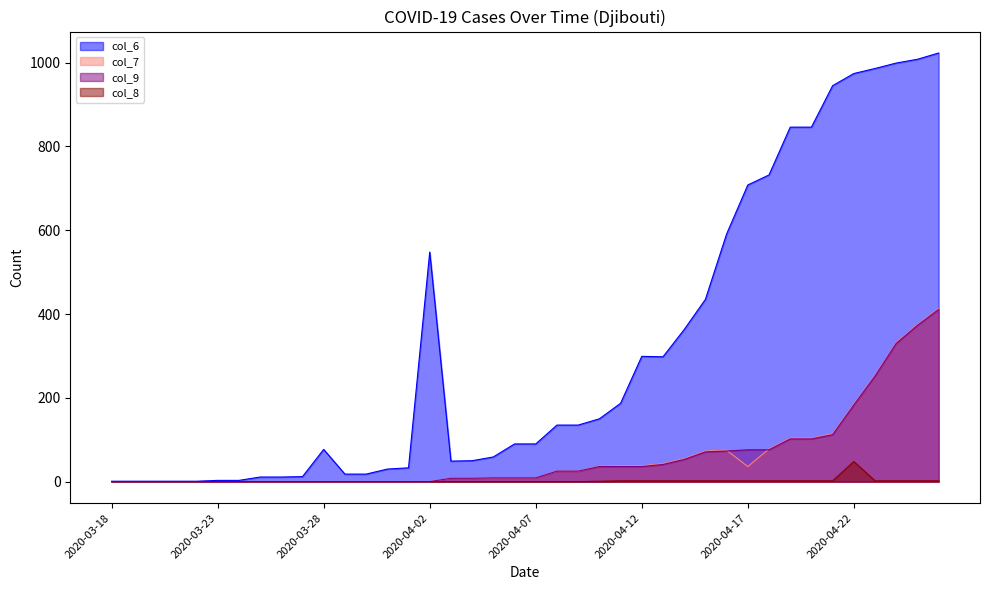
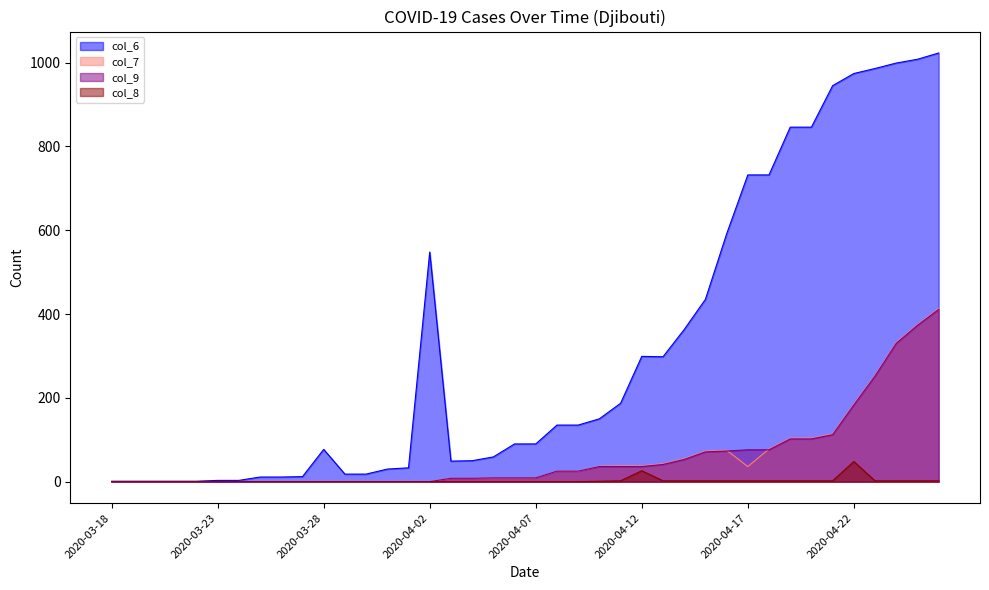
col_8, 2020-04-12: 0 -> 30
col_6, 2020-04-17: 710 -> 730
